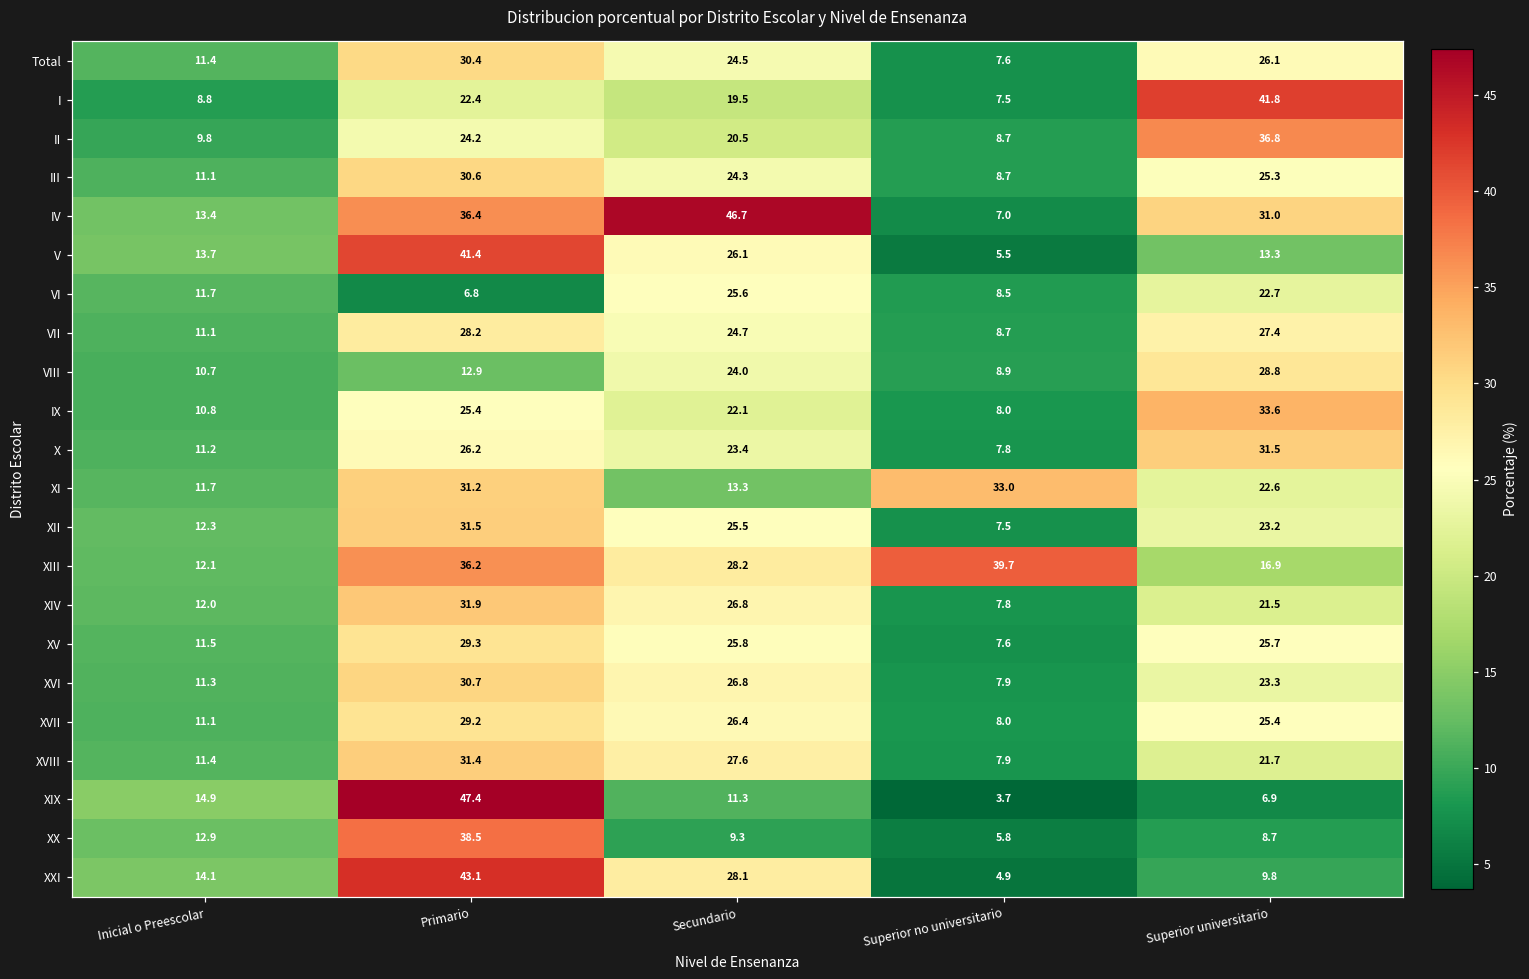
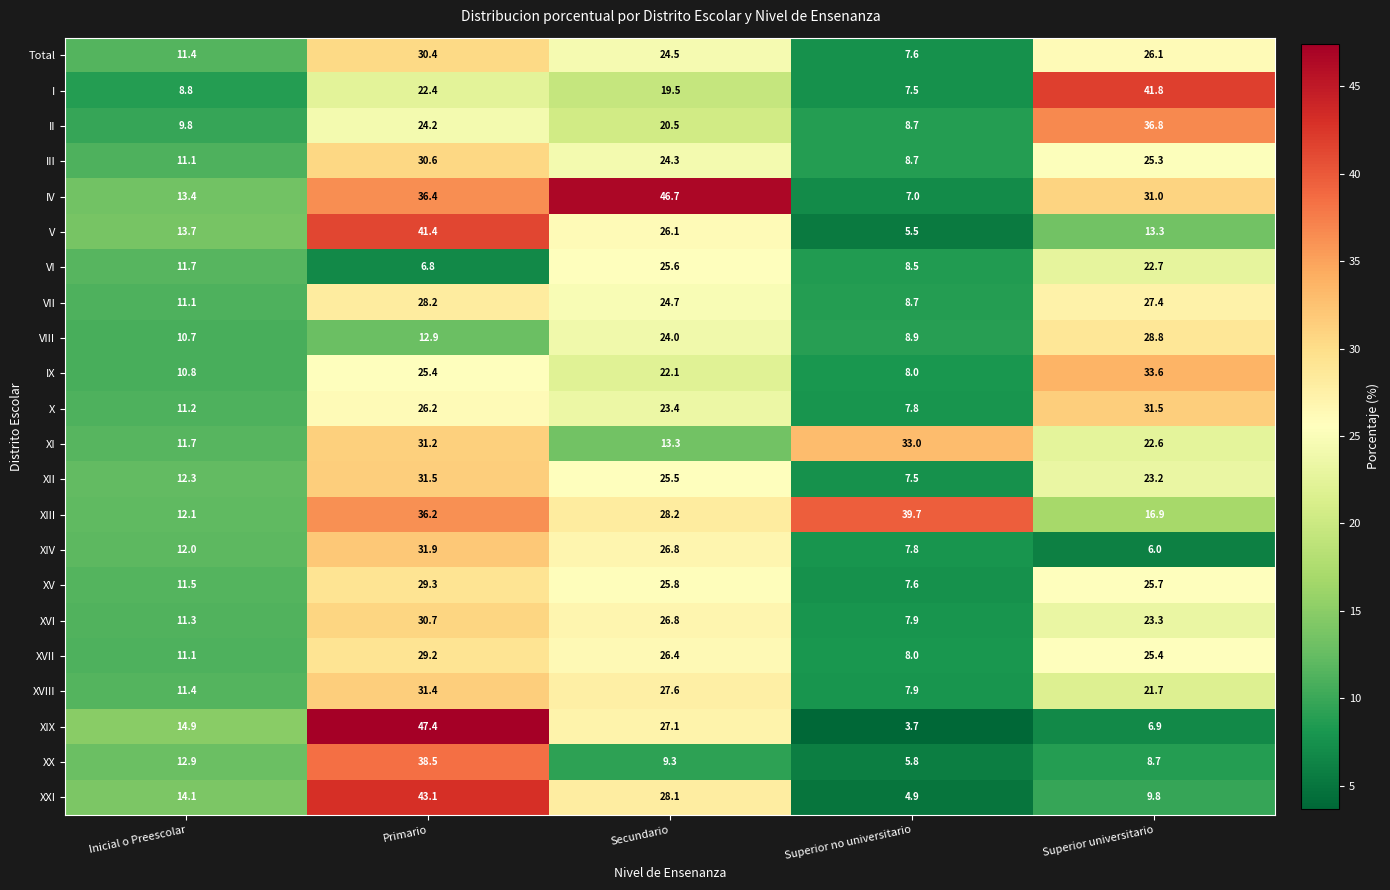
XIV, Superior universitario: 21.5 -> 6.0
XIX, Secundario: 11.3 -> 27.1
